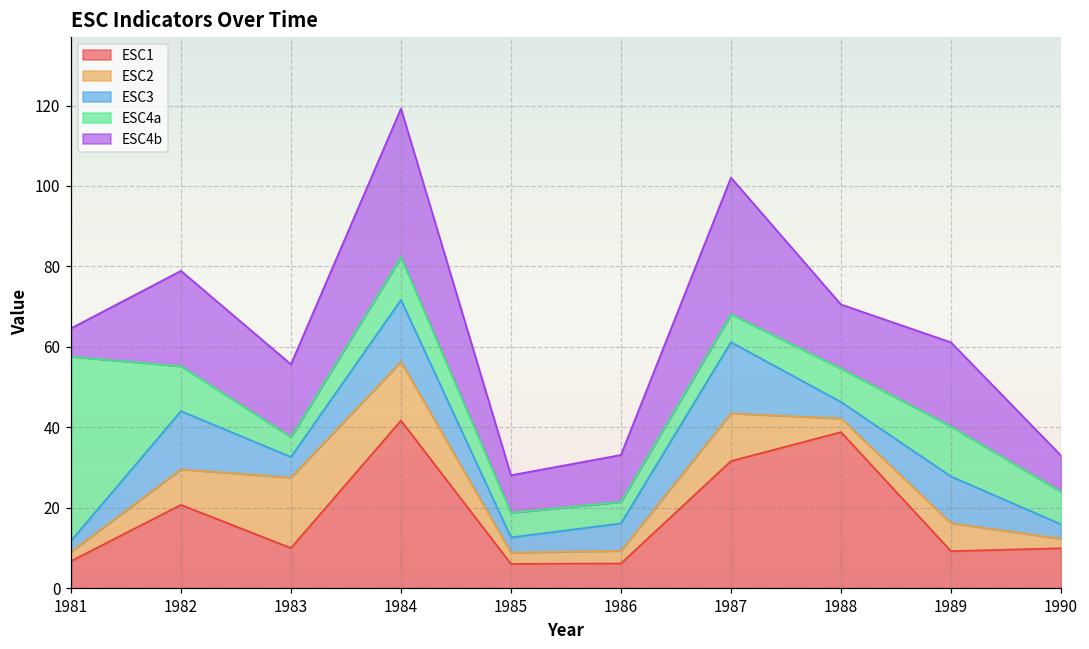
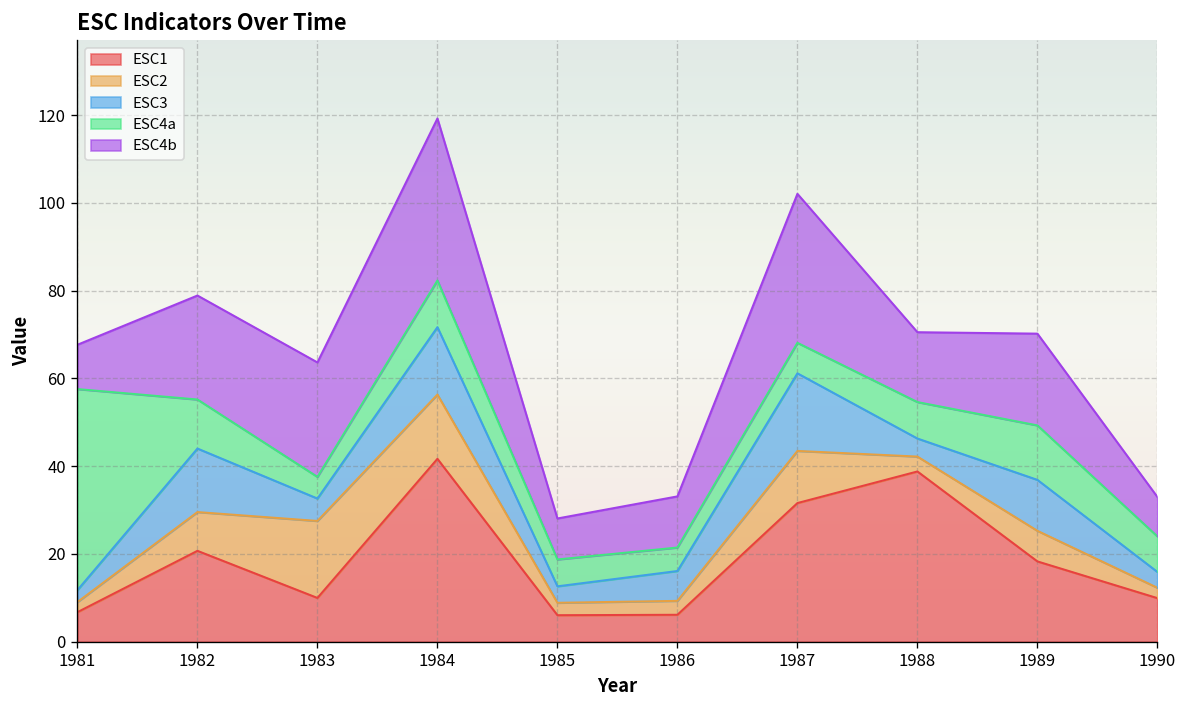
ESC4b, 1981: 7 -> 10
ESC4b, 1983: 18 -> 26
ESC1, 1989: 9 -> 18
